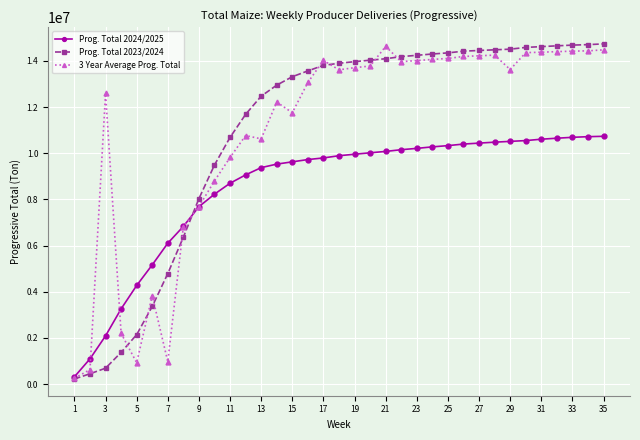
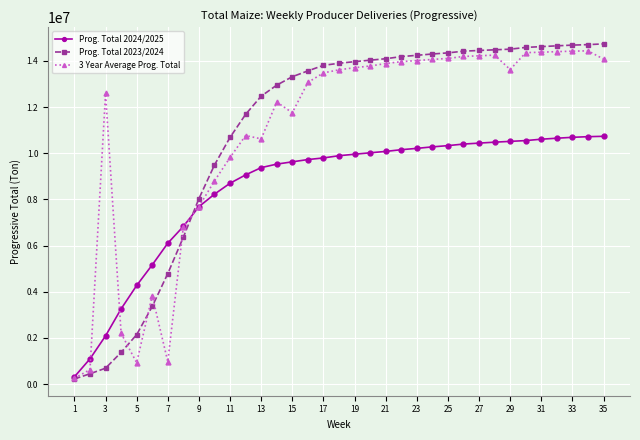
3 Year Average Prog. Total, 17: 14000000 -> 13500000
3 Year Average Prog. Total, 21: 14600000 -> 13900000
3 Year Average Prog. Total, 35: 14500000 -> 14100000
